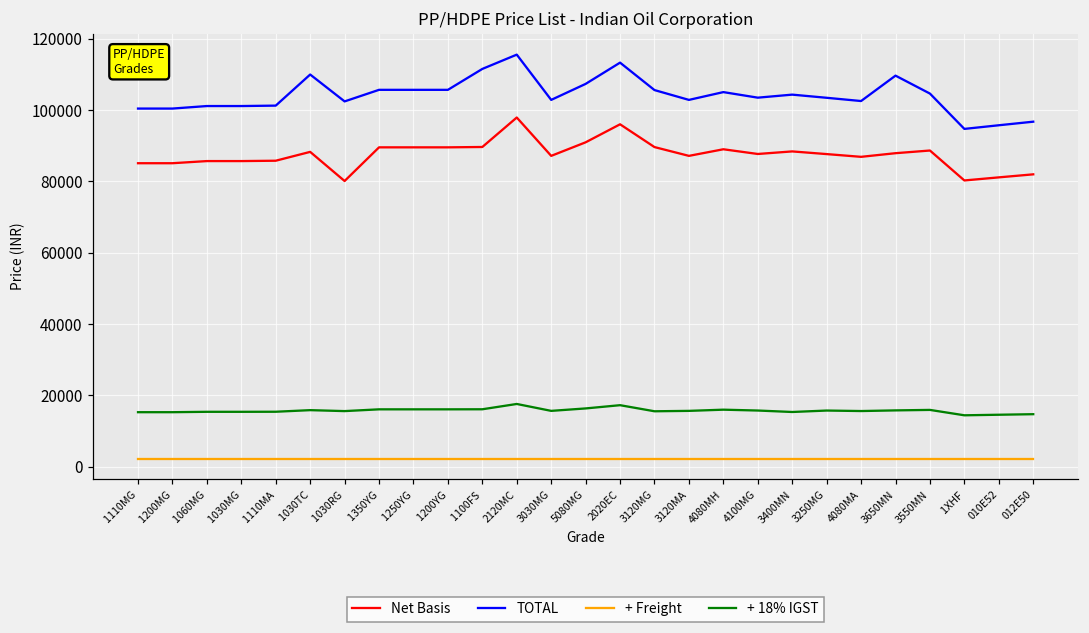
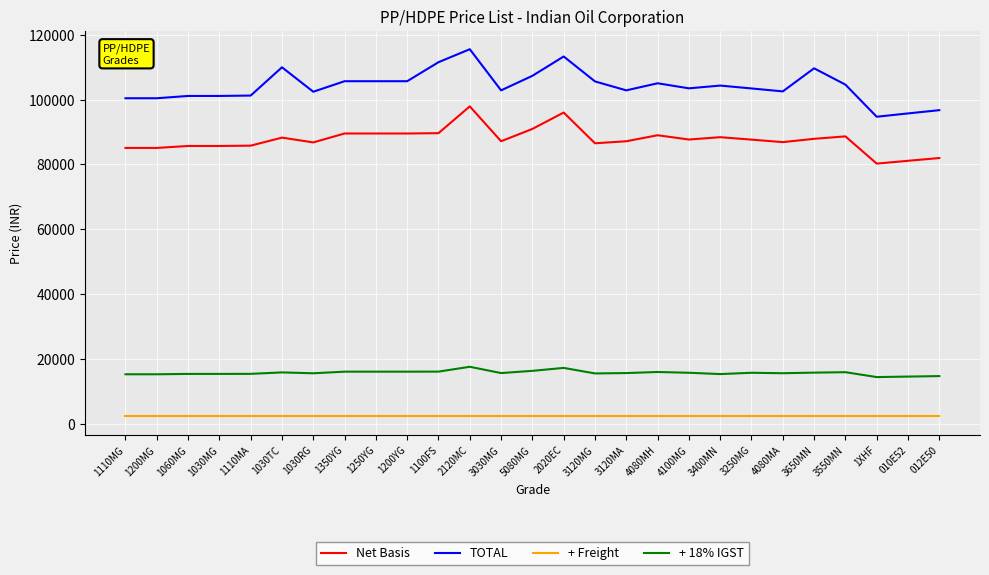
Net Basis, 1030RG: 80000 -> 87000
Net Basis, 3120MG: 90000 -> 87000
